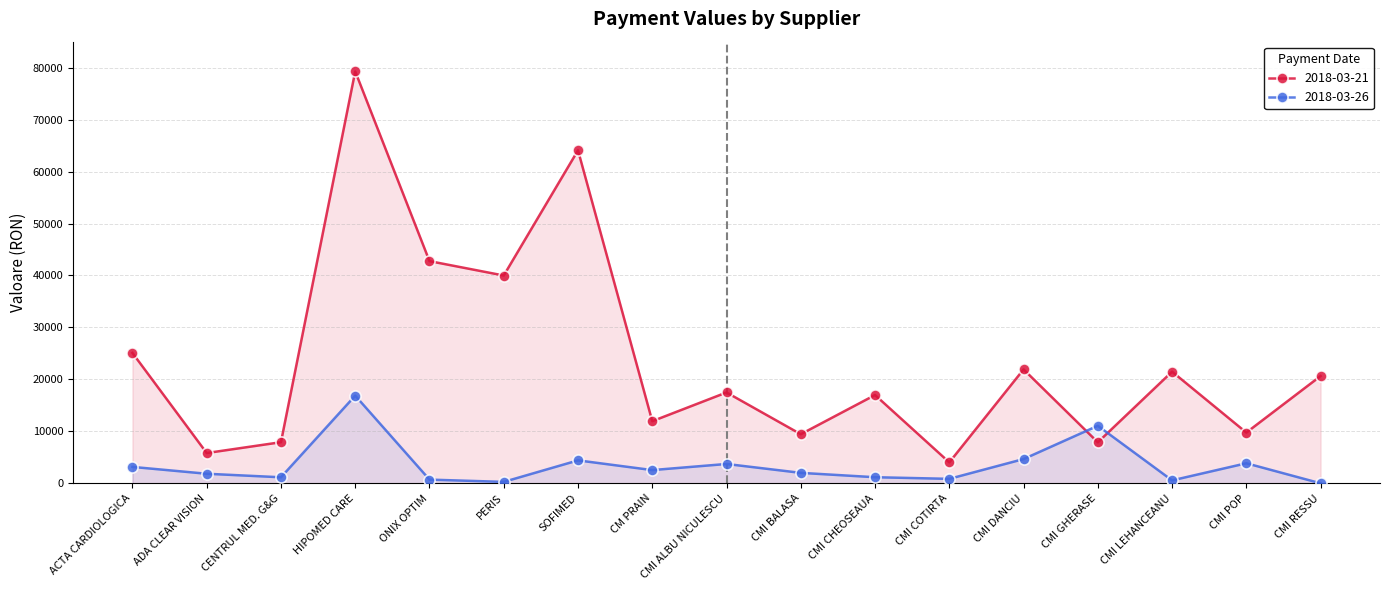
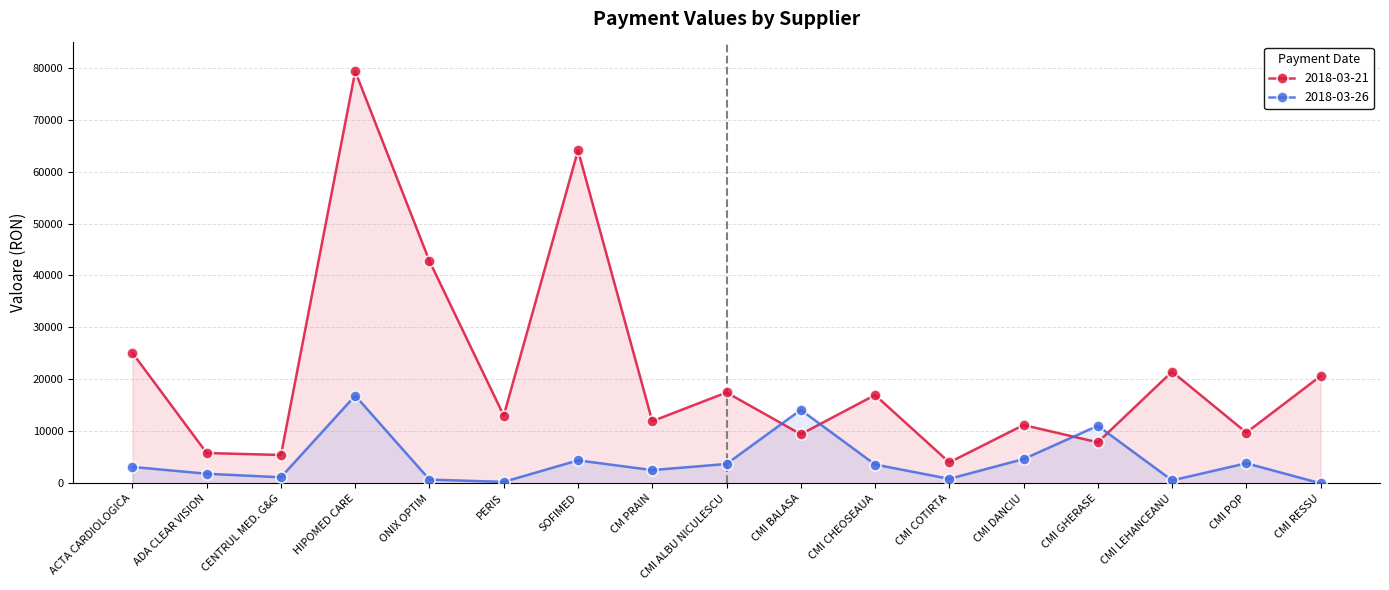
2018-03-21, CENTRUL MED. G&G: 8000 -> 5000
2018-03-21, PERIS: 40000 -> 13000
2018-03-26, CMI BALASA: 2000 -> 14000
2018-03-26, CMI CHEOSEAUA: 1000 -> 4000
2018-03-21, CMI DANCIU: 22000 -> 11000
